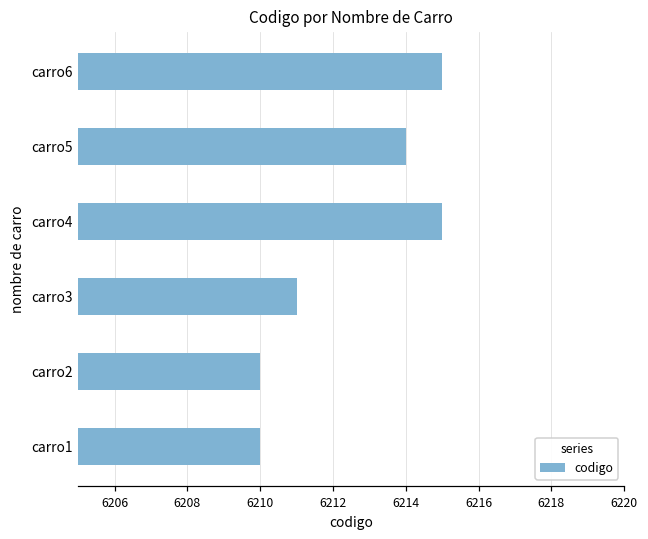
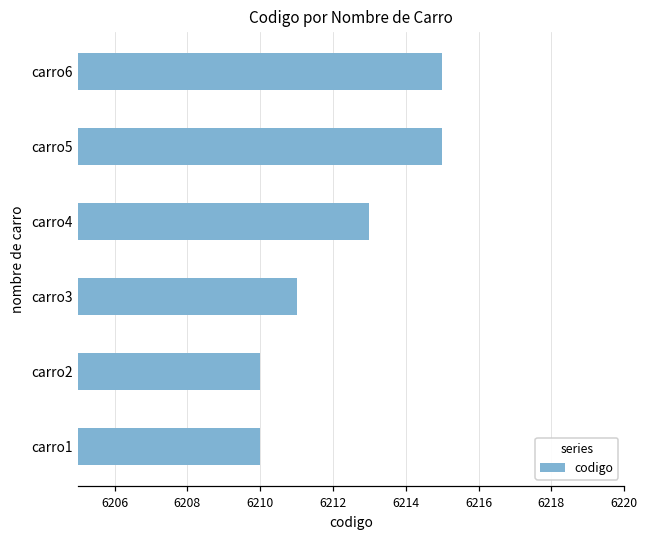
carro5: 6214 -> 6215
carro4: 6215 -> 6213
